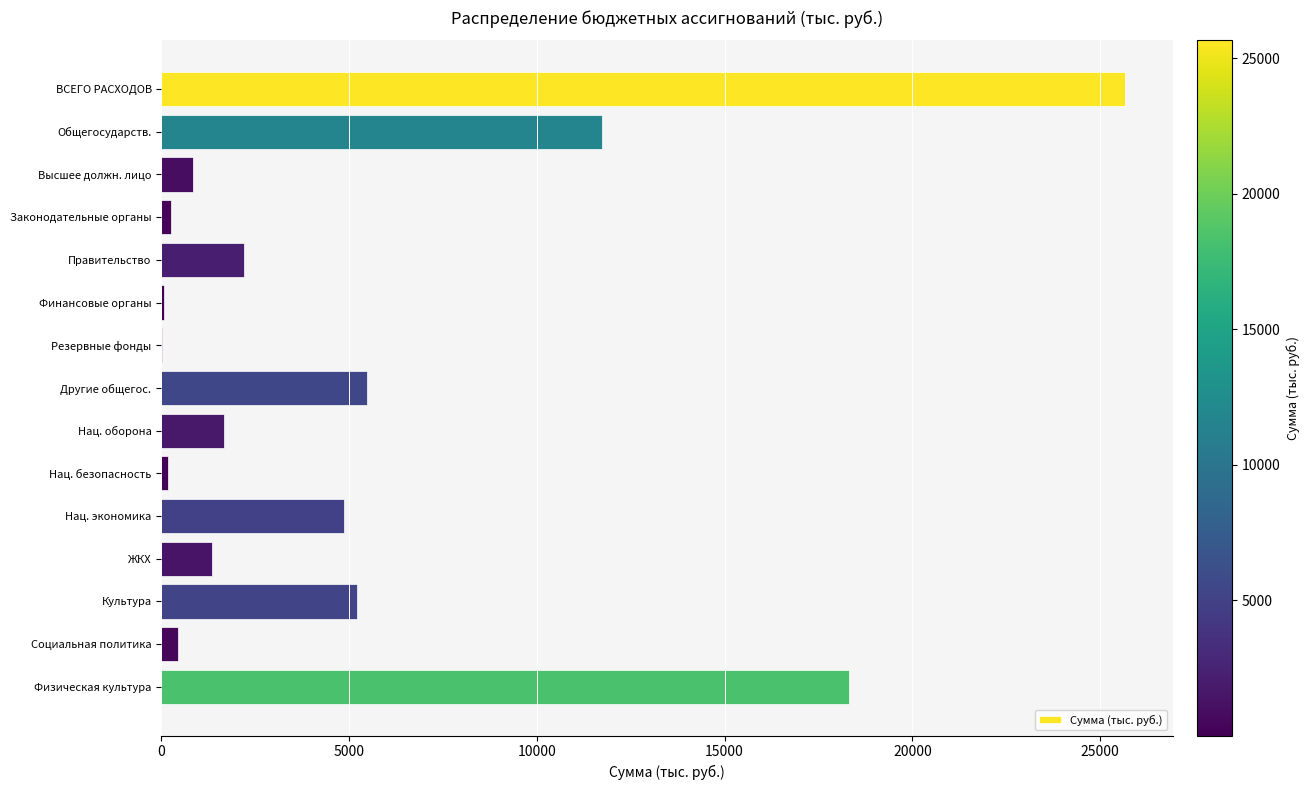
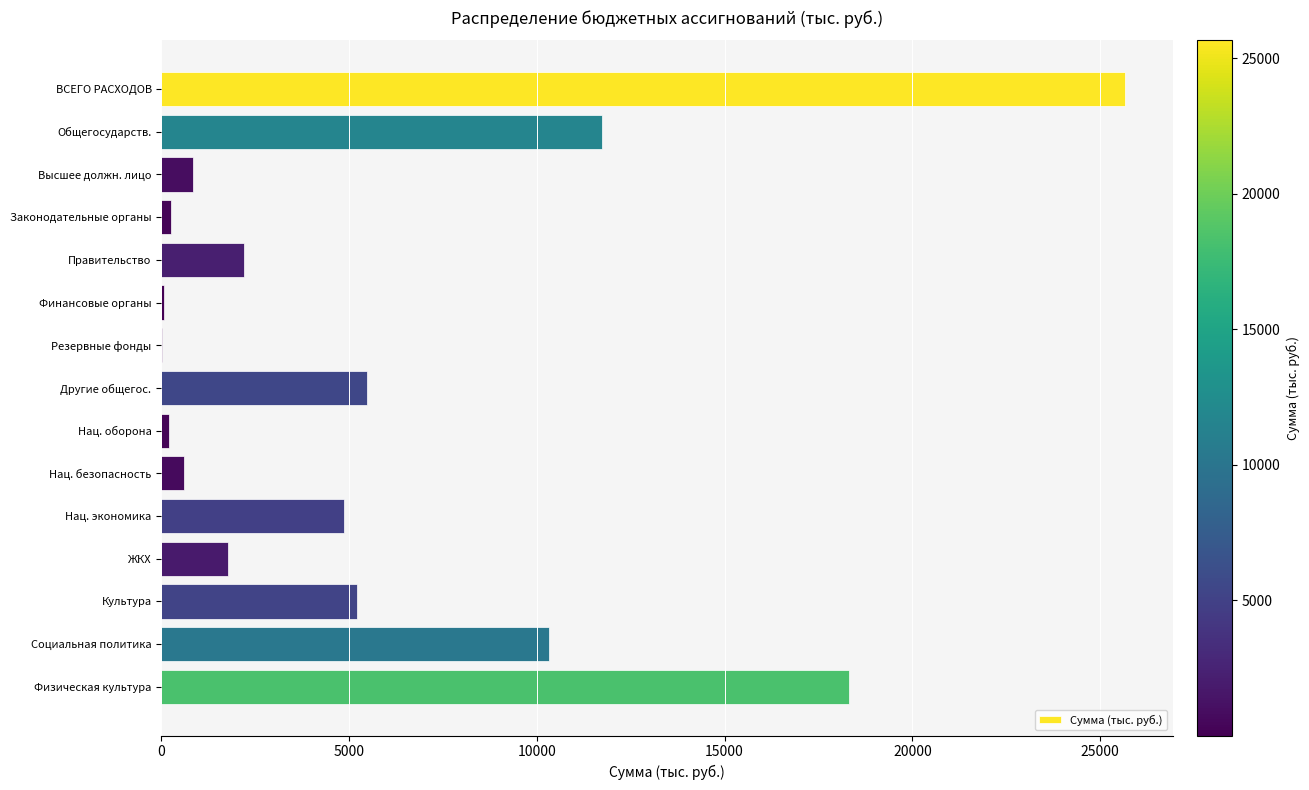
Нац. оборона: 1700 -> 200
Нац. безопасность: 200 -> 600
ЖКХ: 1400 -> 1800
Социальная политика: 400 -> 10300
